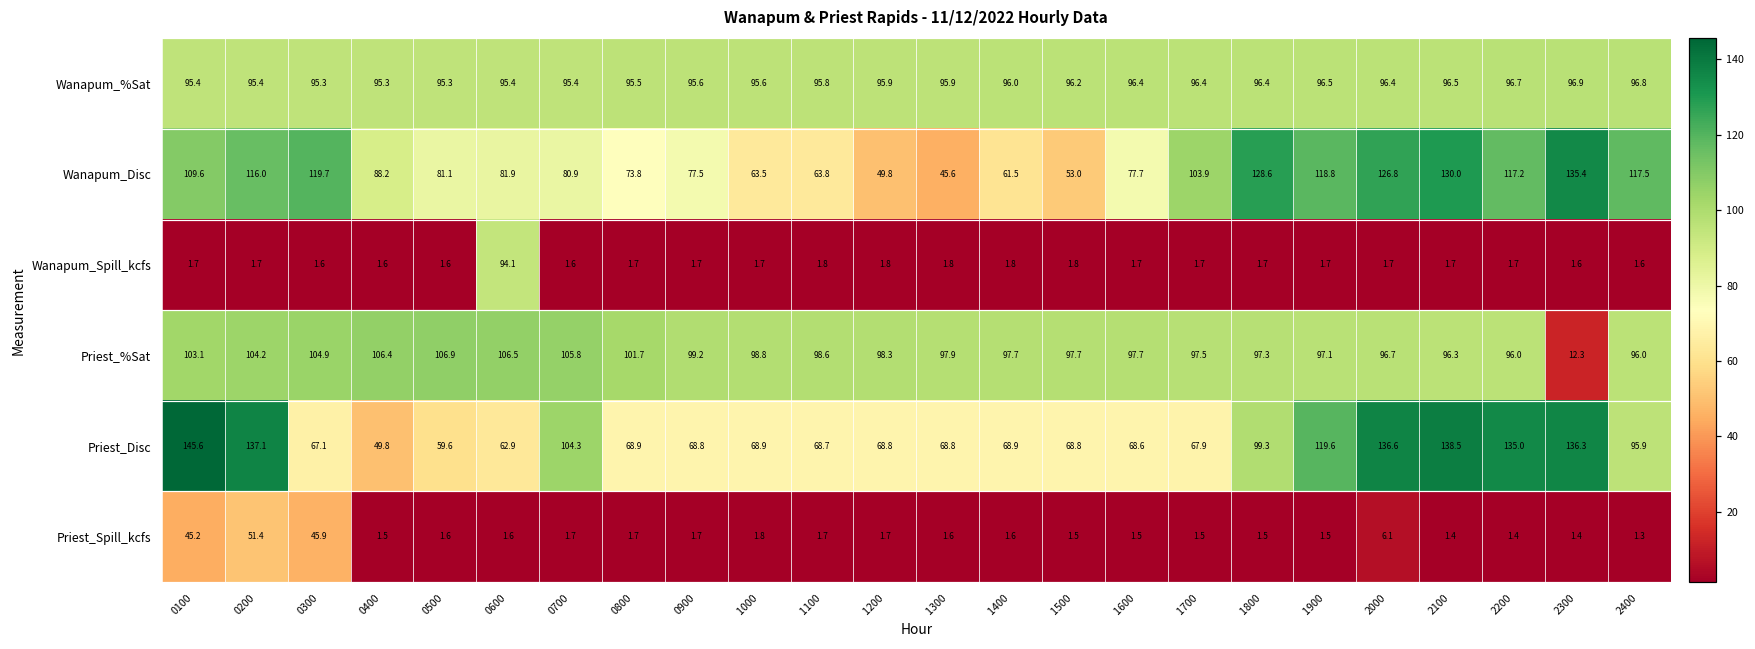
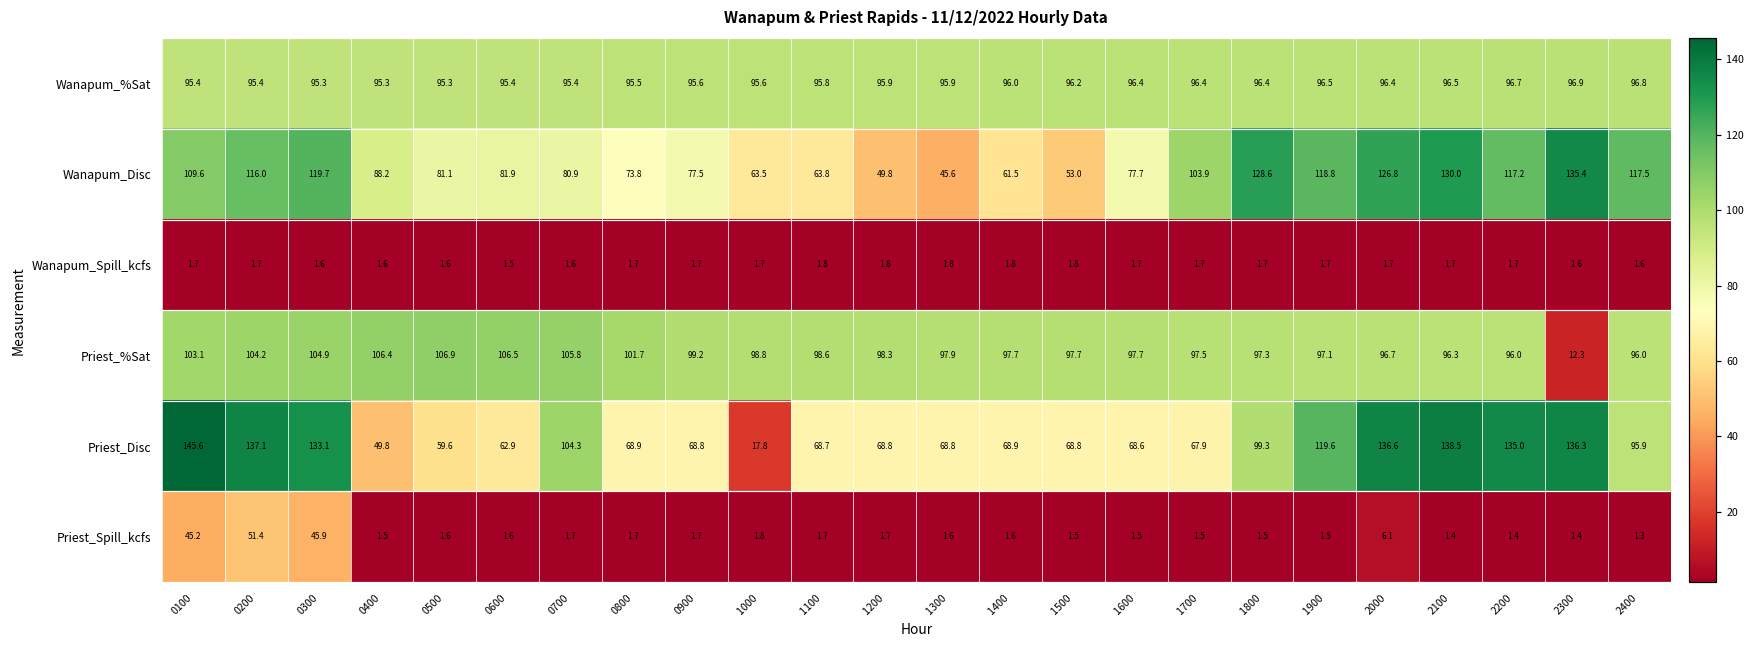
Wanapum_Spill_kcfs, 0600: 94.1 -> 1.5
Priest_Disc, 0300: 67.1 -> 133.1
Priest_Disc, 1000: 68.9 -> 17.8
